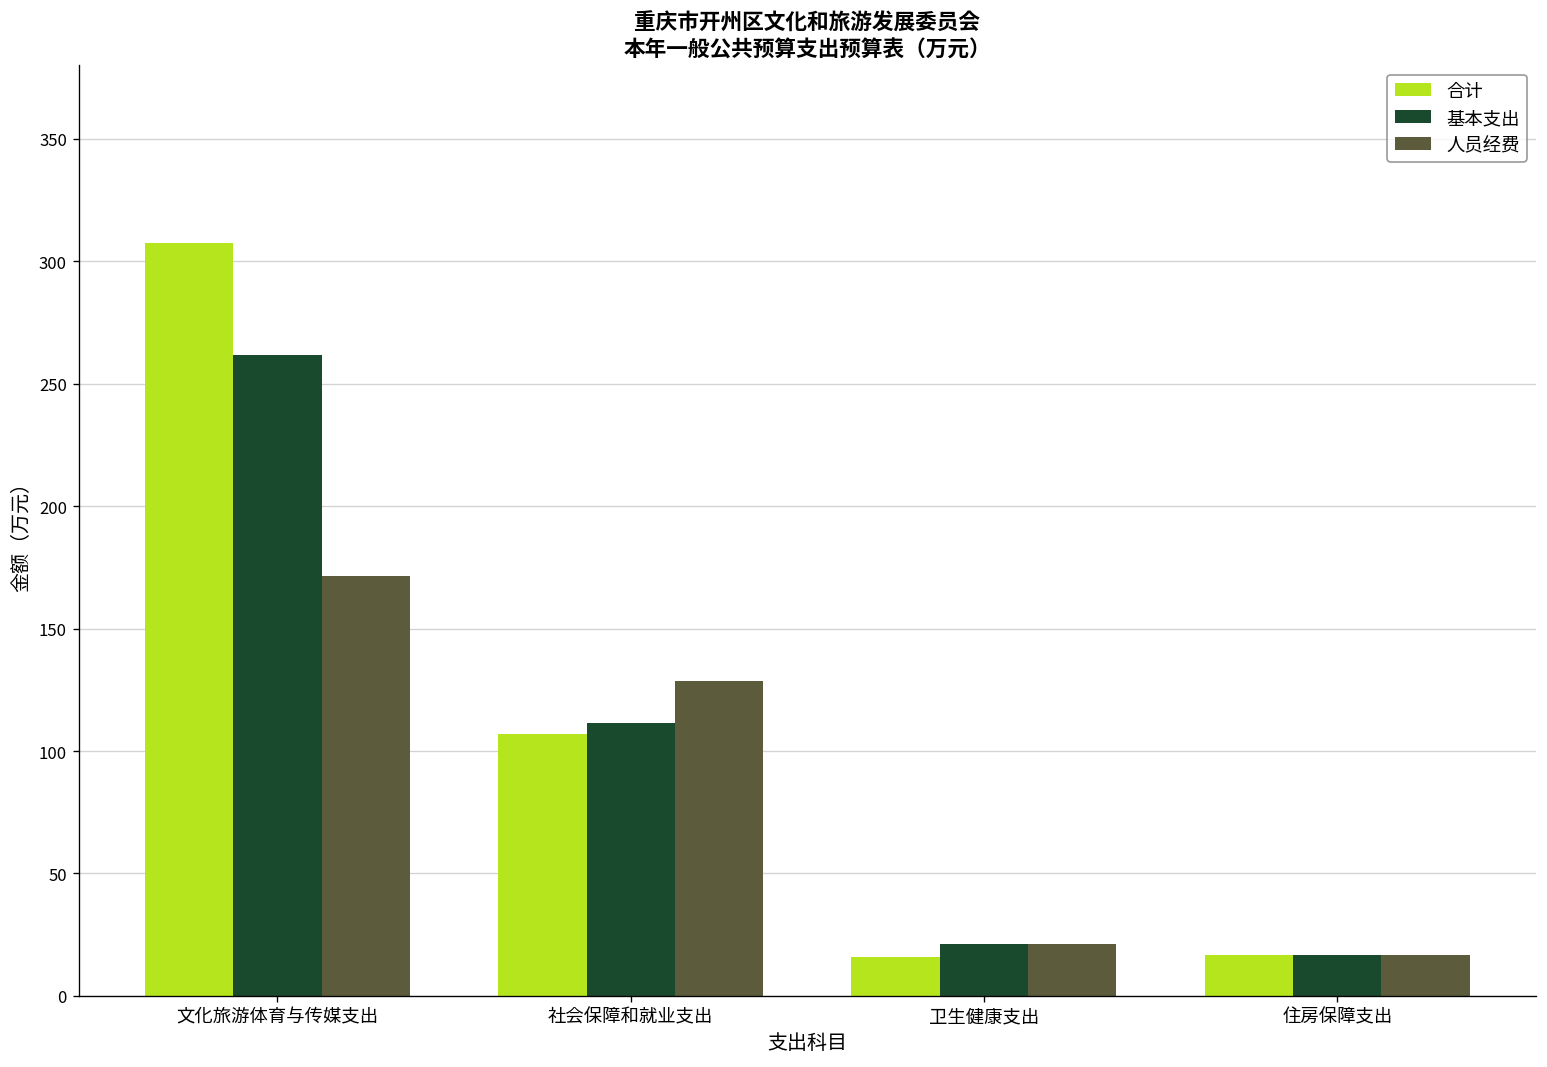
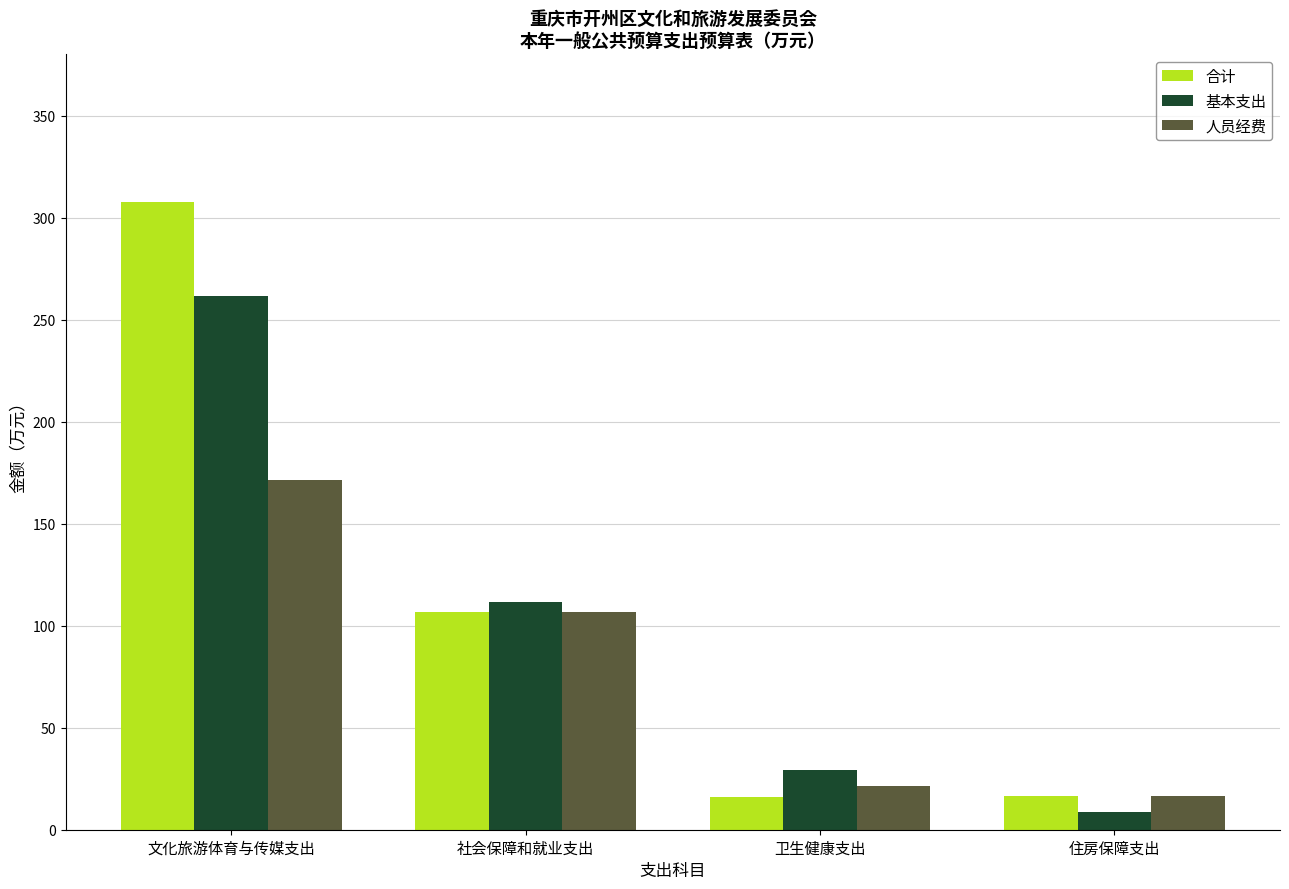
人员经费, 社会保障和就业支出: 129 -> 107
基本支出, 卫生健康支出: 21 -> 30
基本支出, 住房保障支出: 17 -> 9
